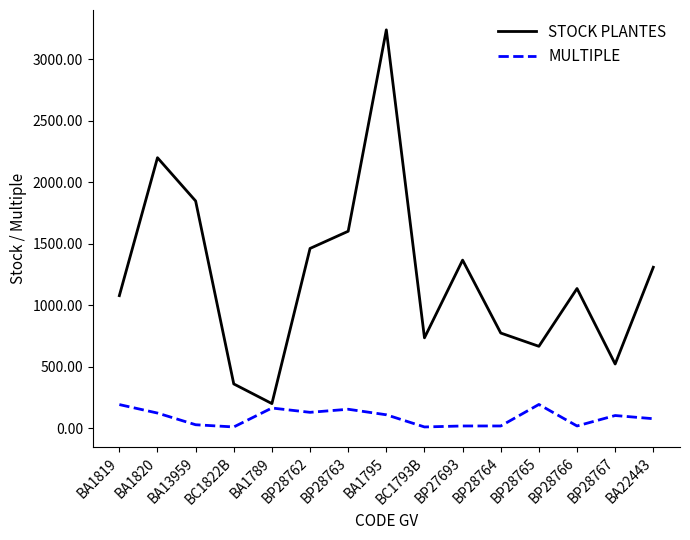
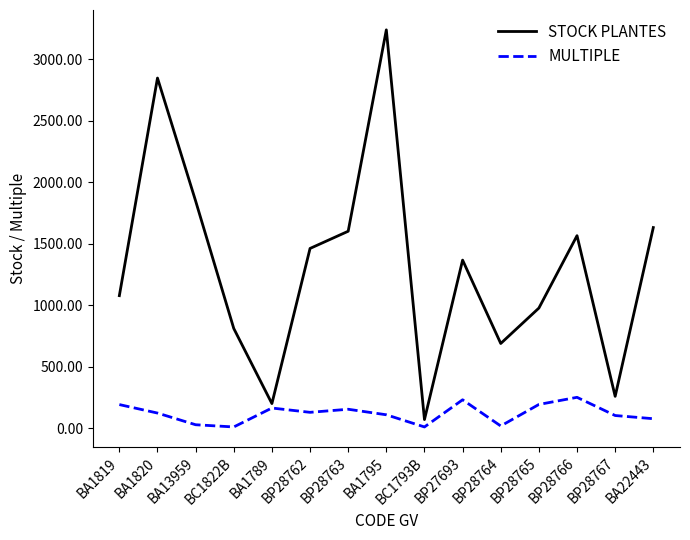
STOCK PLANTES, BA1820: 2200 -> 2850
STOCK PLANTES, BC1822B: 360 -> 810
STOCK PLANTES, BC1793B: 740 -> 70
MULTIPLE, BP27693: 20 -> 230
STOCK PLANTES, BP28764: 770 -> 690
STOCK PLANTES, BP28765: 670 -> 980
STOCK PLANTES, BP28766: 1140 -> 1570
MULTIPLE, BP28766: 20 -> 250
STOCK PLANTES, BP28767: 520 -> 260
STOCK PLANTES, BA22443: 1310 -> 1630
